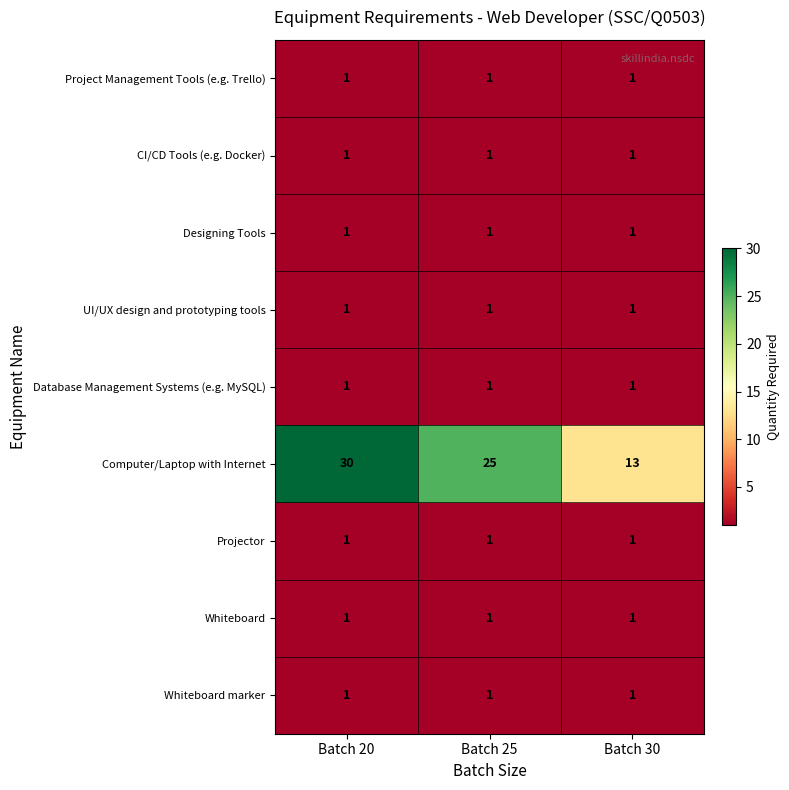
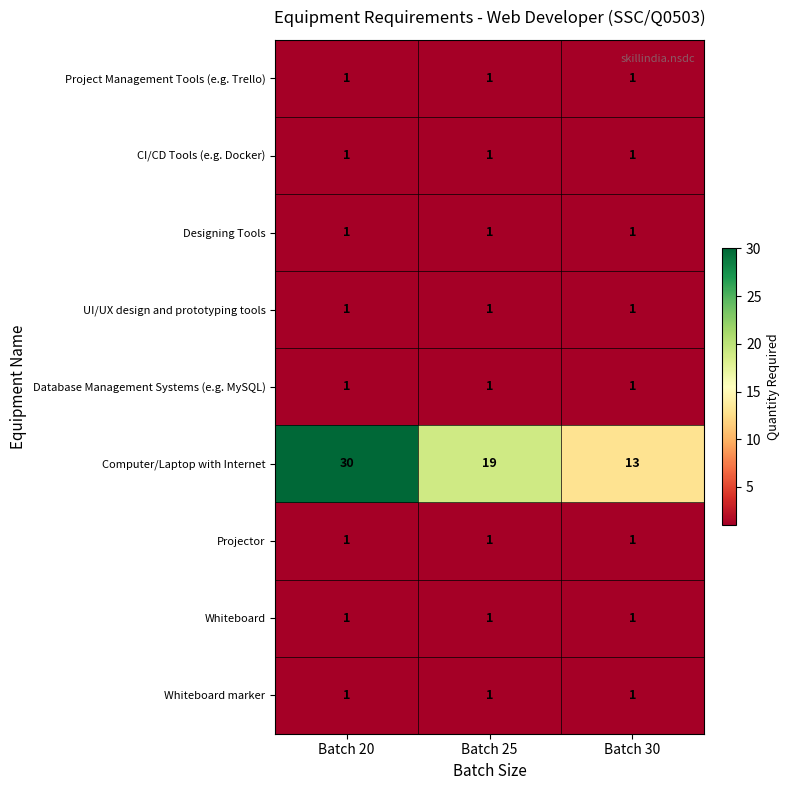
Computer/Laptop with Internet, Batch 25: 25 -> 19
